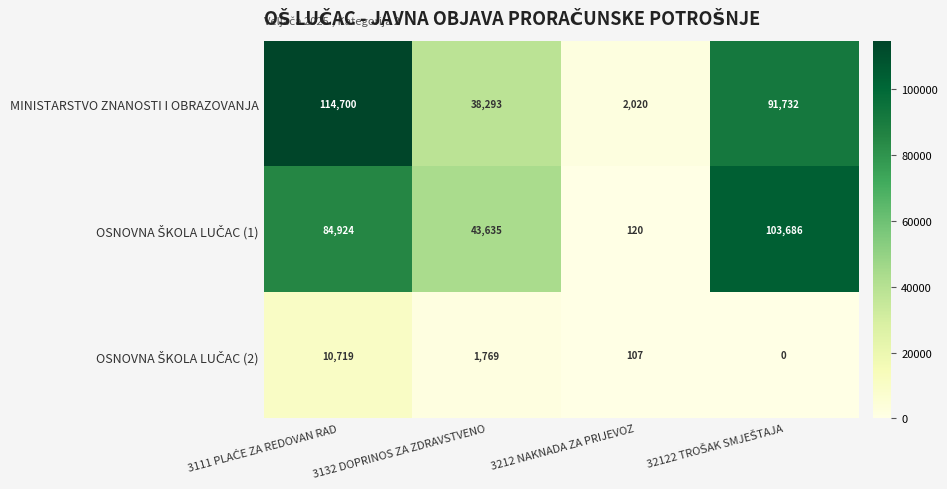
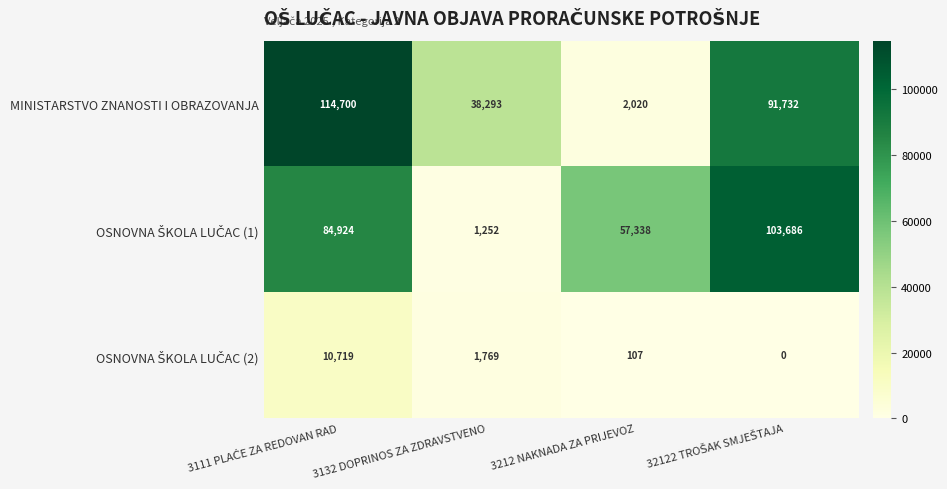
OSNOVNA ŠKOLA LUČAC (1), 3132 DOPRINOS ZA ZDRAVSTVENO: 43,635 -> 1,252
OSNOVNA ŠKOLA LUČAC (1), 3212 NAKNADA ZA PRIJEVOZ: 120 -> 57,338
